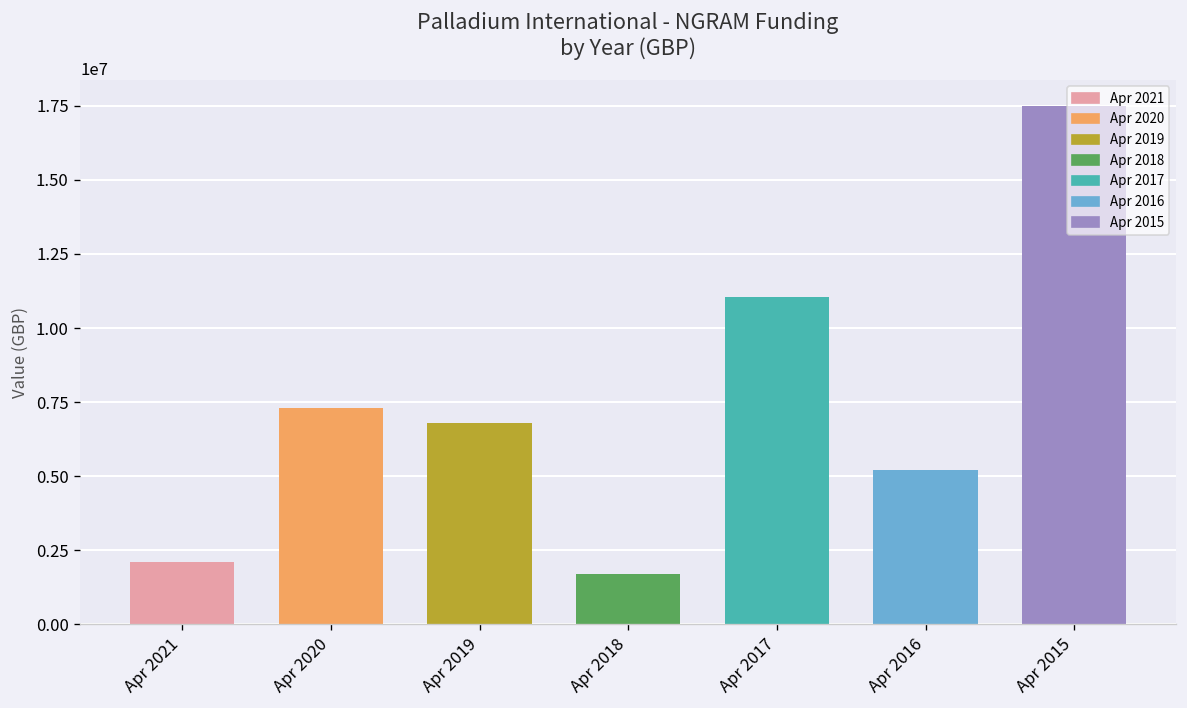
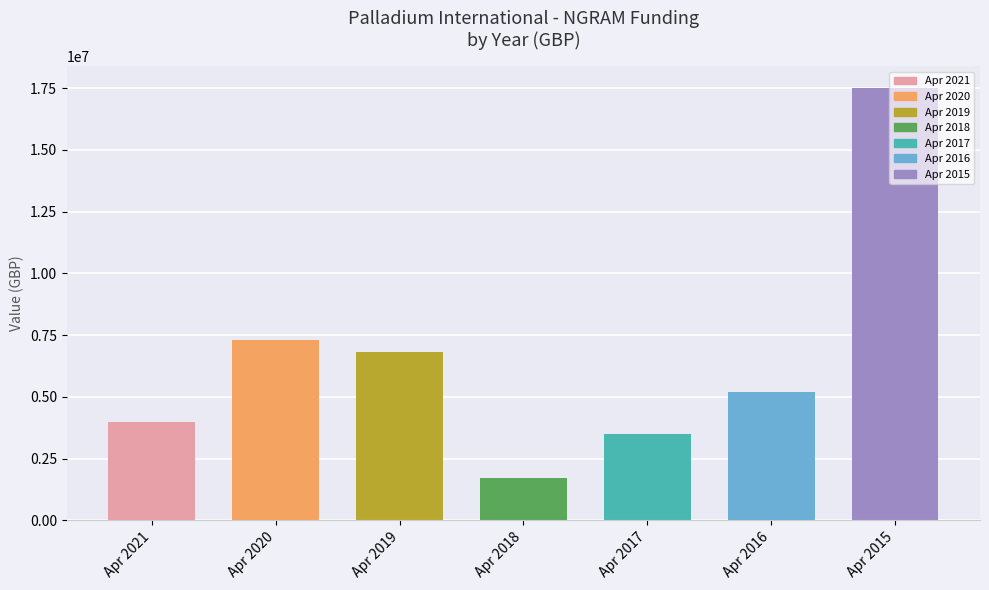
Apr 2021: 2100000 -> 4000000
Apr 2017: 11000000 -> 3500000
